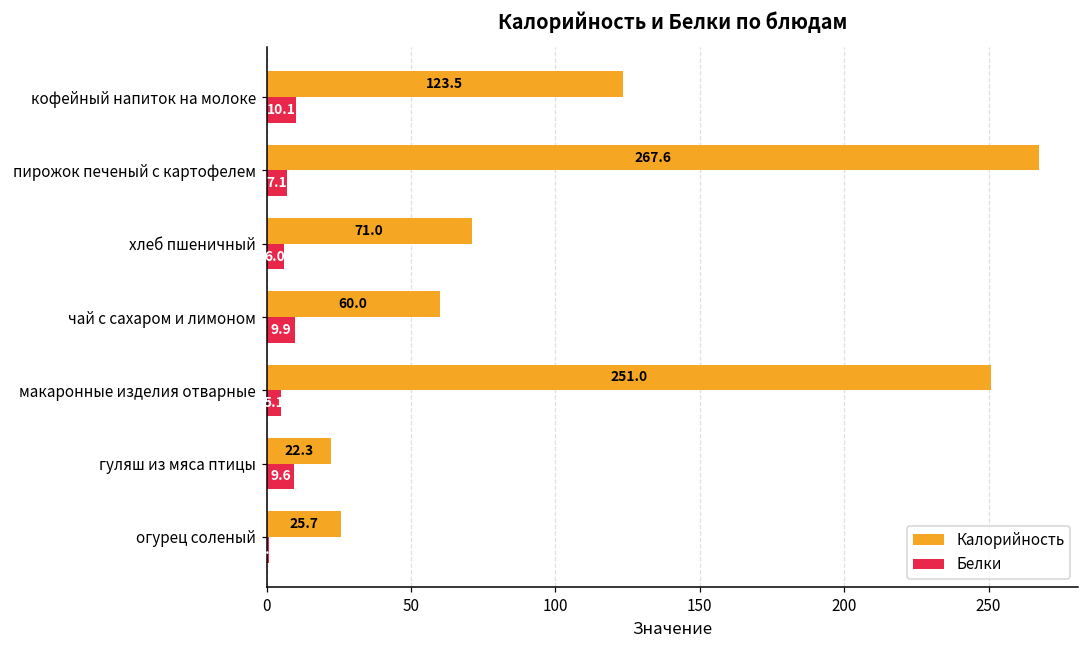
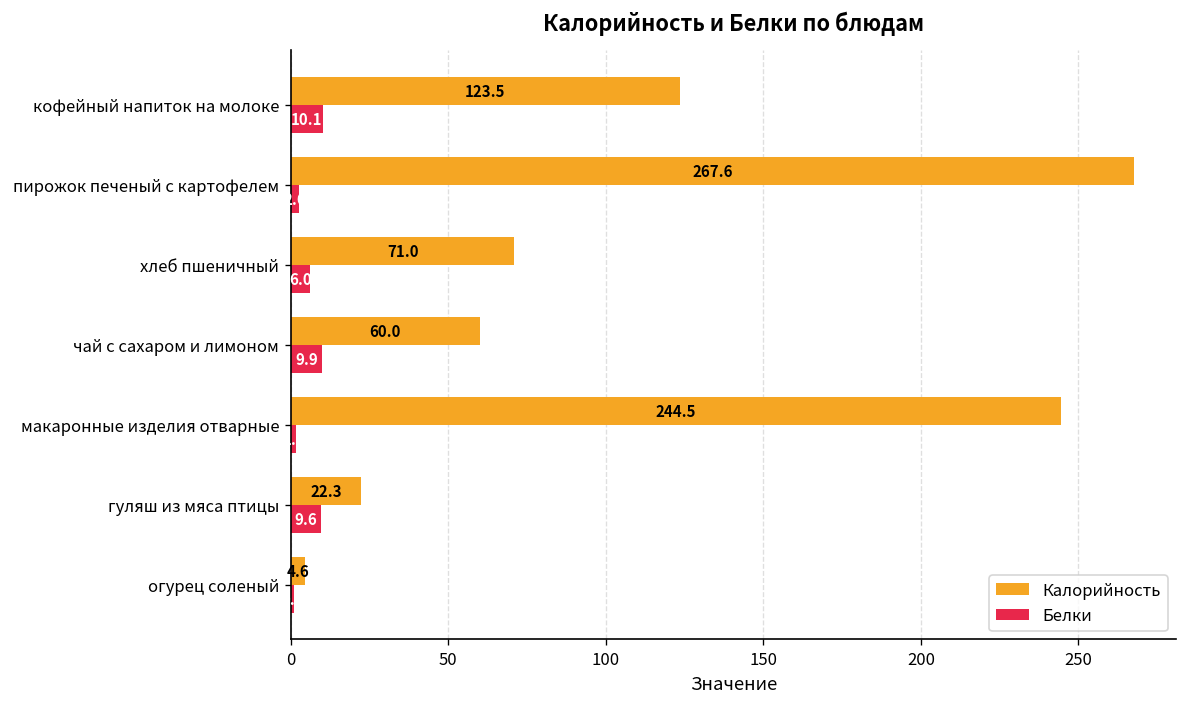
Белки, пирожок печеный с картофелем: 7 -> 3
Калорийность, макаронные изделия отварные: 251.0 -> 244.5
Белки, макаронные изделия отварные: 5 -> 2
Калорийность, огурец соленый: 25.7 -> 4.6
